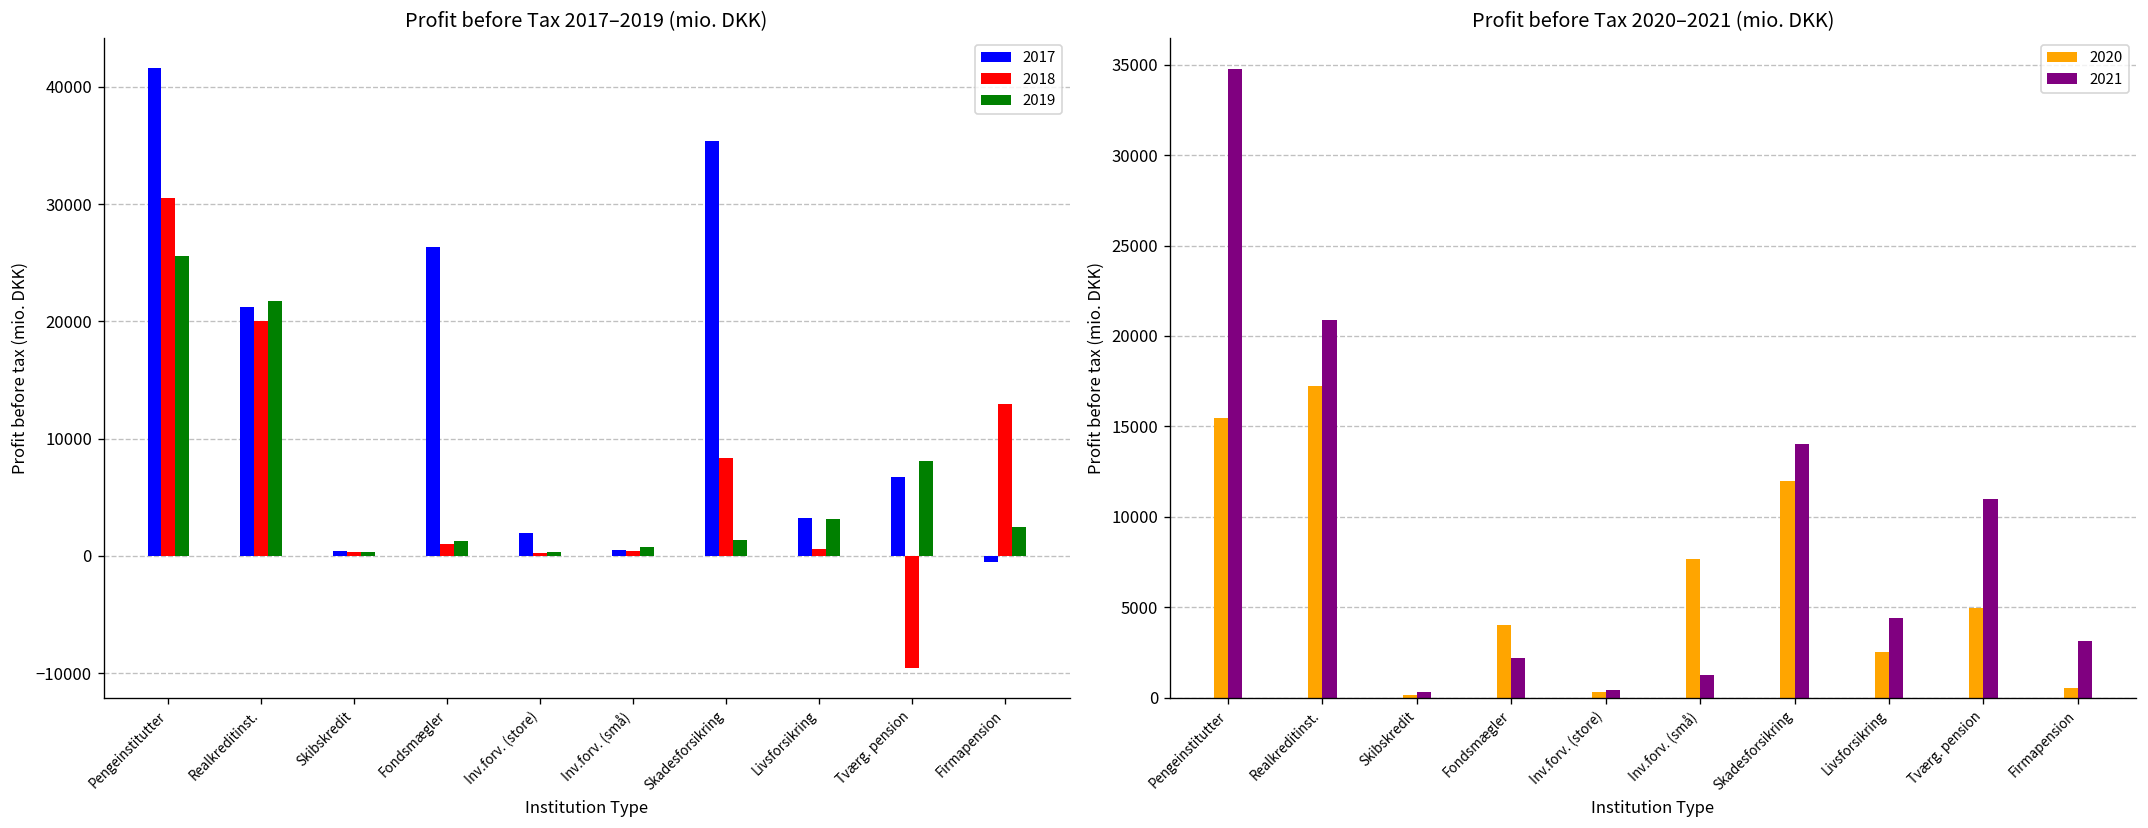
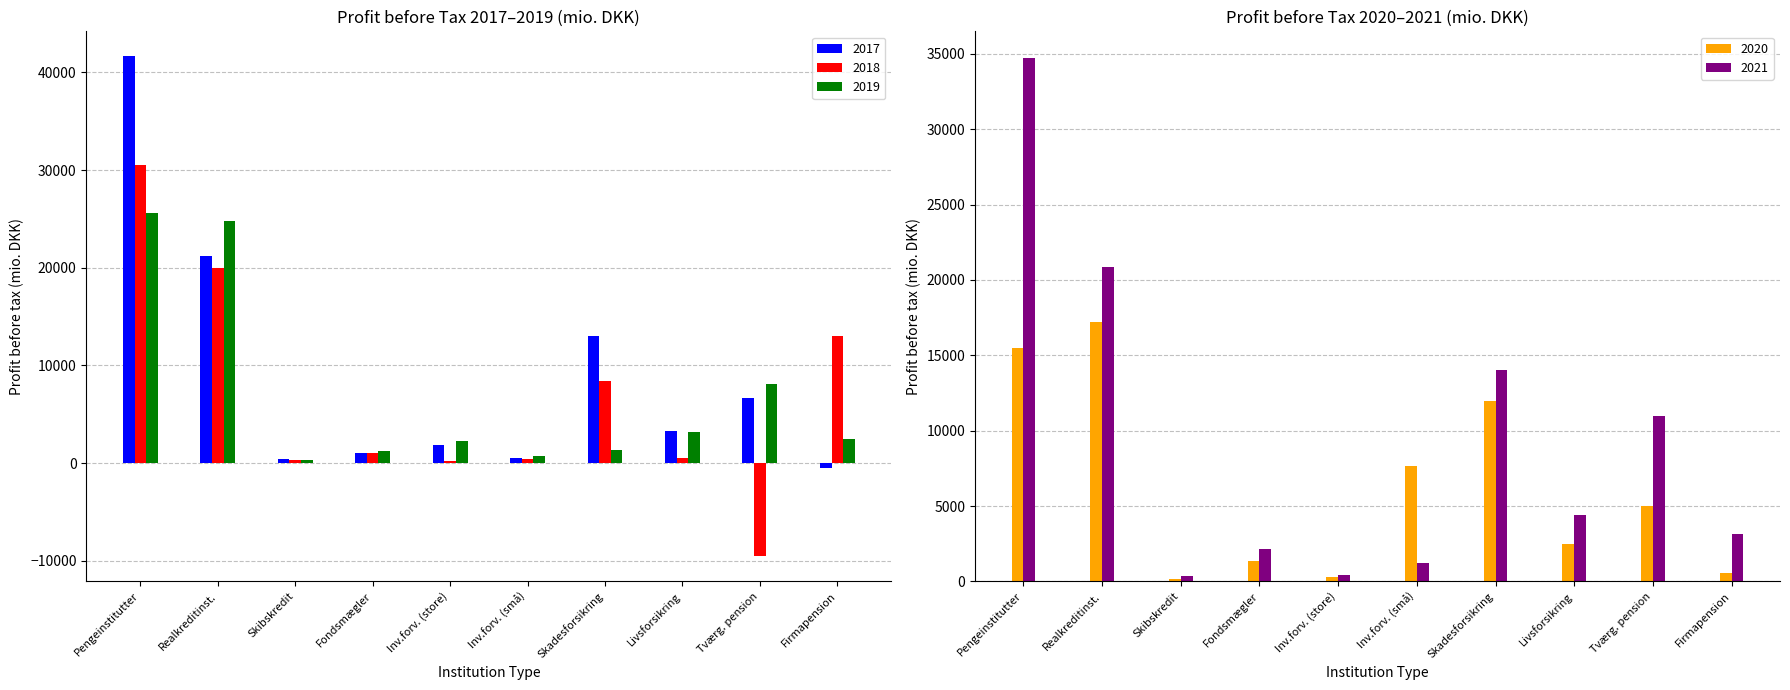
Profit before Tax 2017–2019 (mio. DKK), 2019, Realkreditinst.: 22000 -> 25000
Profit before Tax 2017–2019 (mio. DKK), 2017, Fondsmægler: 26000 -> 1000
Profit before Tax 2017–2019 (mio. DKK), 2019, Inv.forv. (store): 0 -> 2000
Profit before Tax 2017–2019 (mio. DKK), 2017, Skadesforsikring: 35000 -> 13000
Profit before Tax 2020–2021 (mio. DKK), 2020, Fondsmægler: 4000 -> 1300
